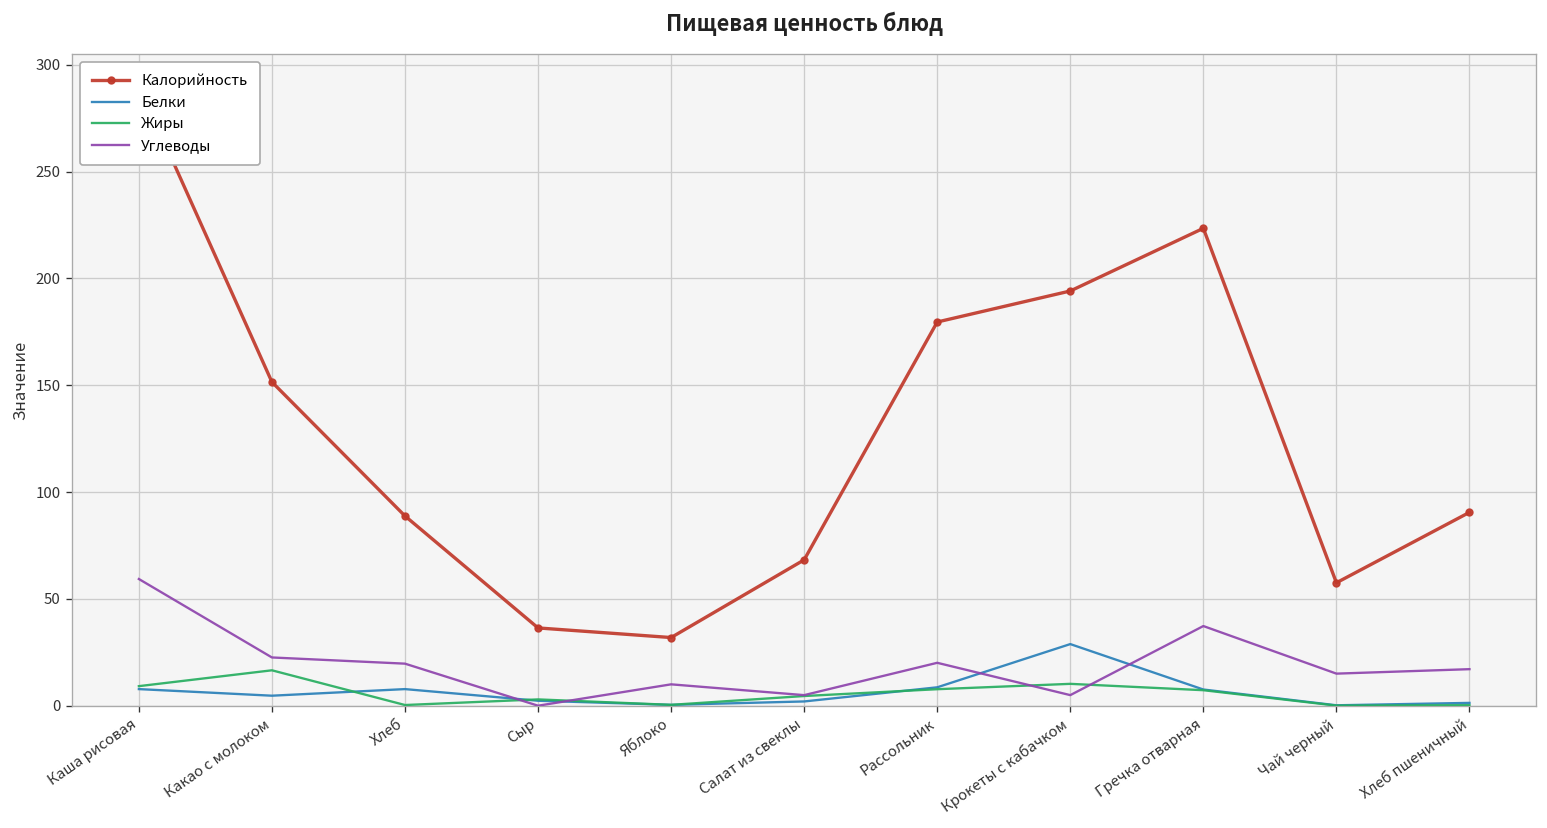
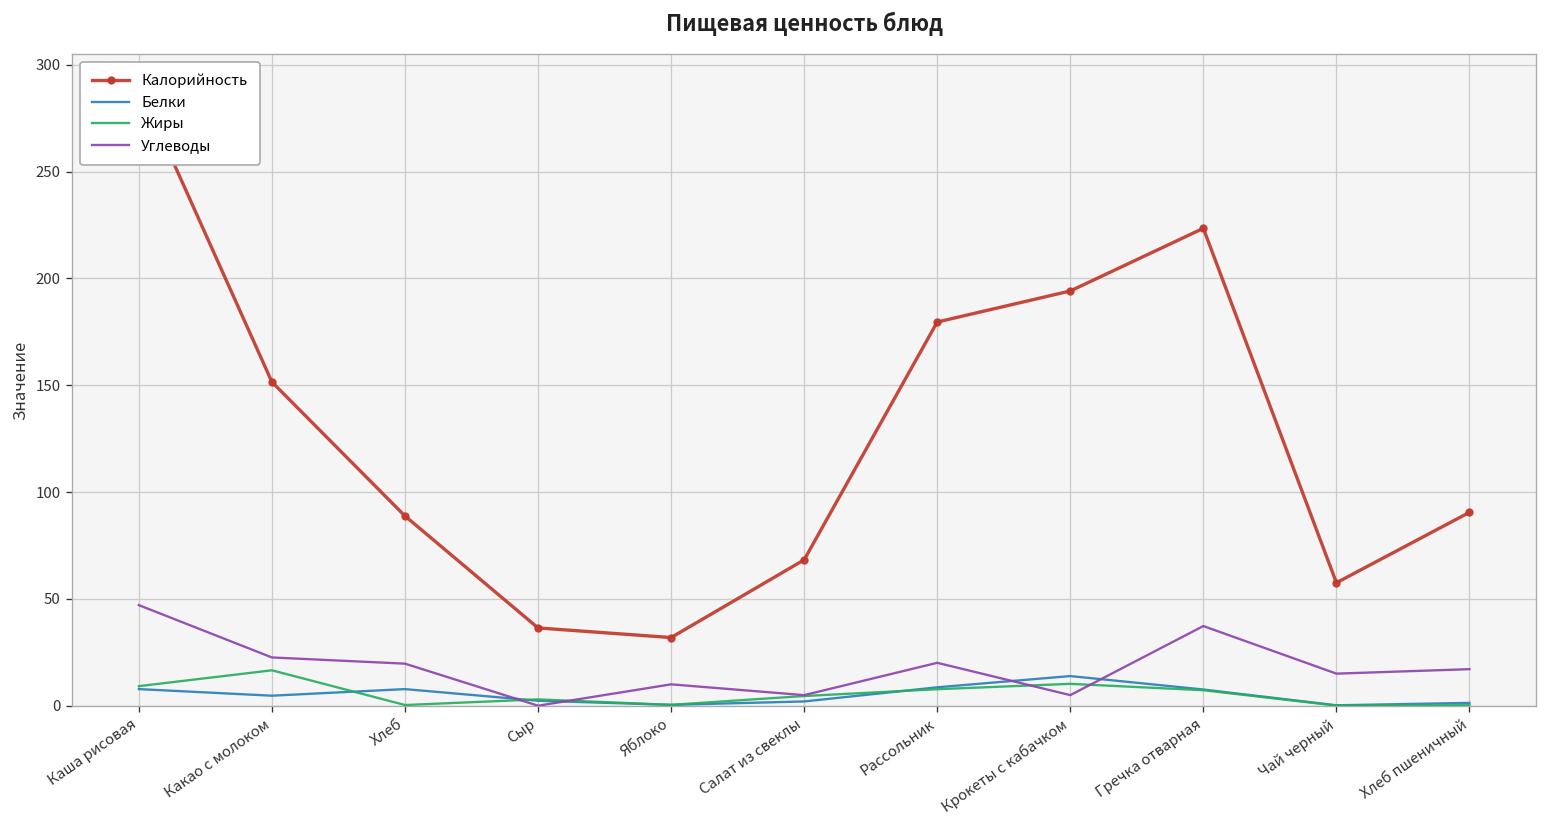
Углеводы, Каша рисовая: 59 -> 47
Белки, Крокеты с кабачком: 29 -> 14
